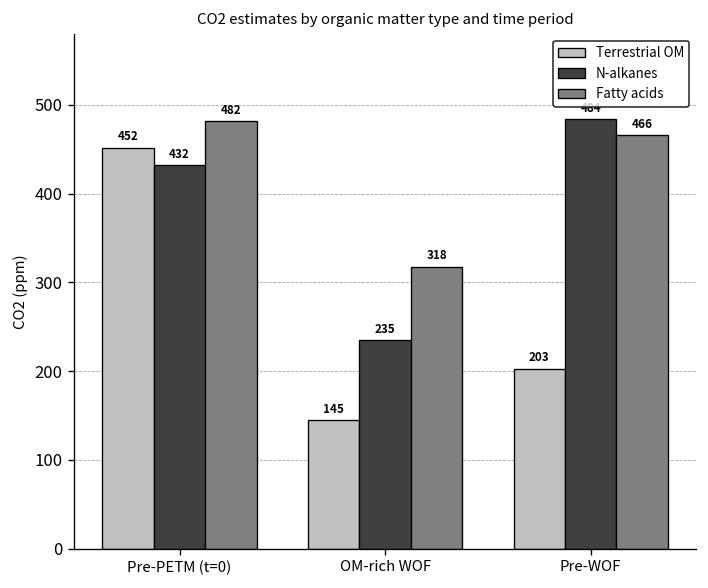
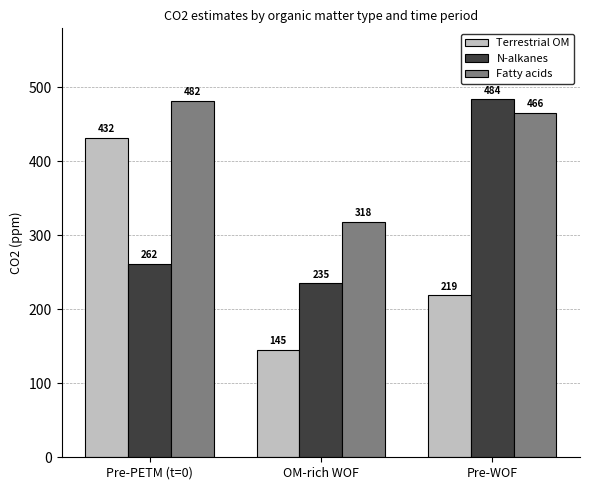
Terrestrial OM, Pre-PETM (t=0): 452 -> 432
N-alkanes, Pre-PETM (t=0): 432 -> 262
Terrestrial OM, Pre-WOF: 203 -> 219
